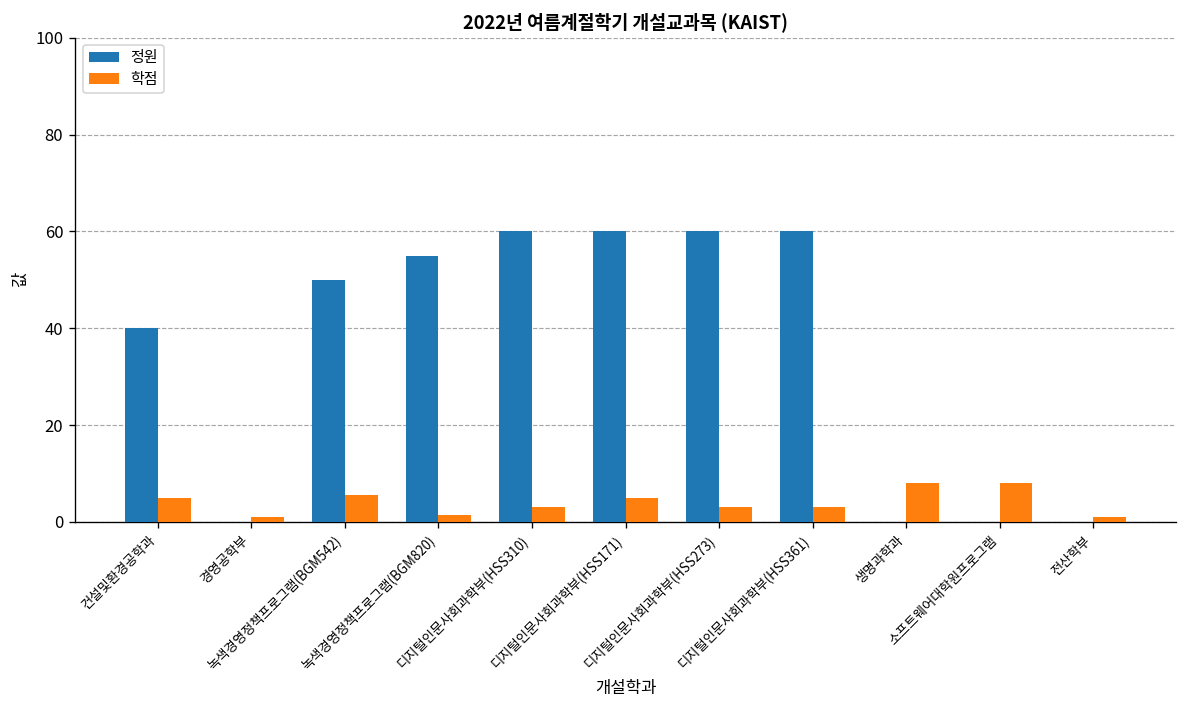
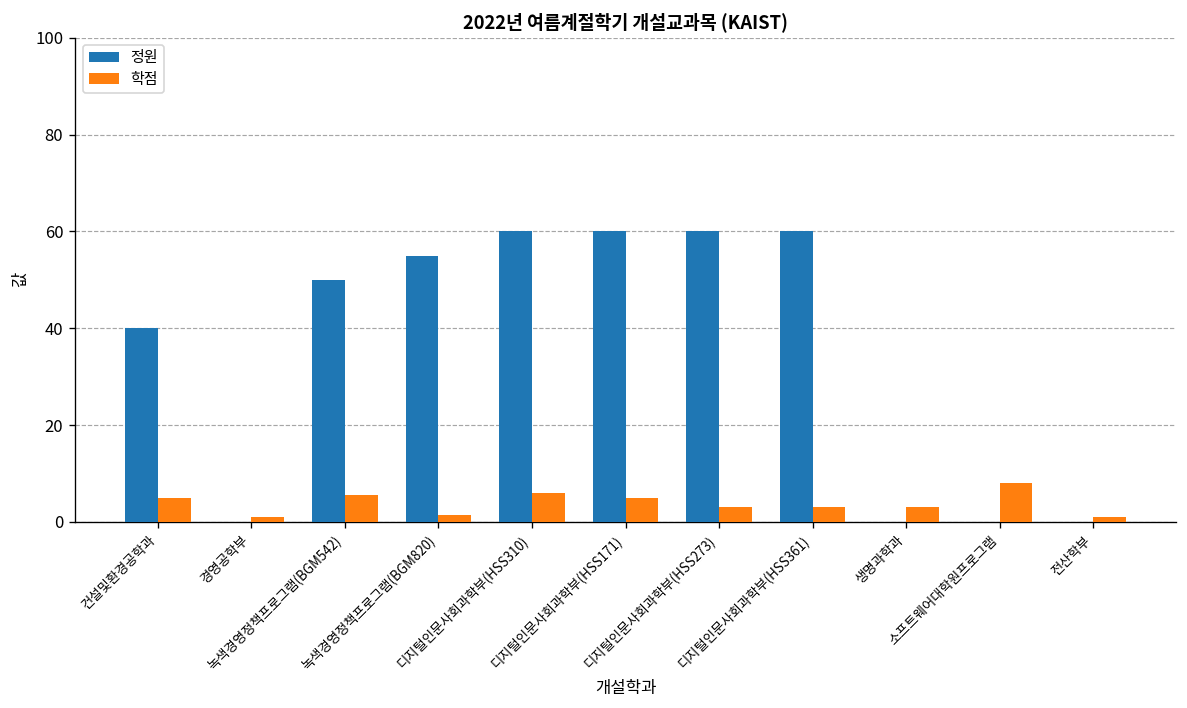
학점, 디지털인문사회과학부(HSS310): 3 -> 6
학점, 생명과학과: 8 -> 3
